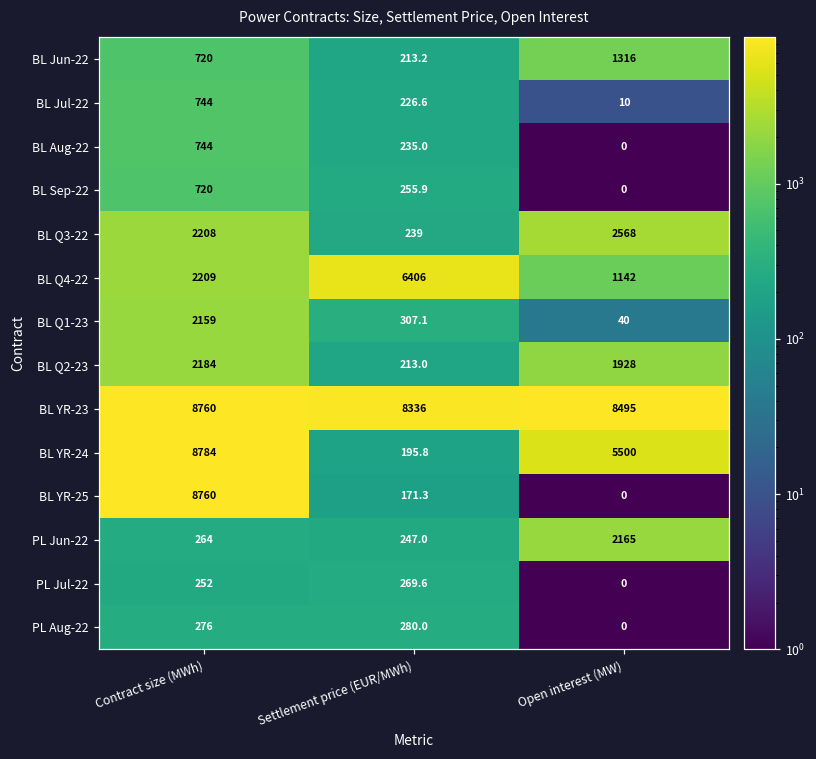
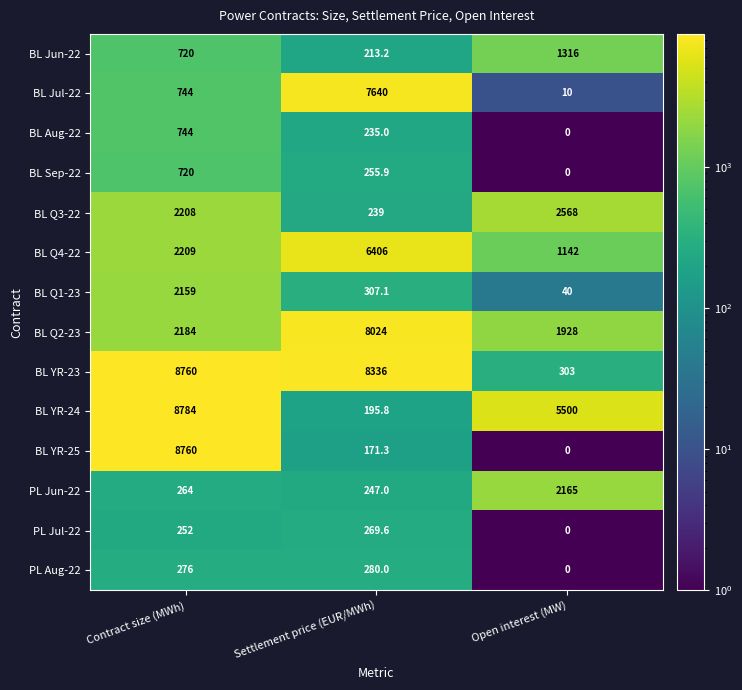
BL Jul-22, Settlement price (EUR/MWh): 226.6 -> 7640
BL Q2-23, Settlement price (EUR/MWh): 213.0 -> 8024
BL YR-23, Open interest (MW): 8495 -> 303
